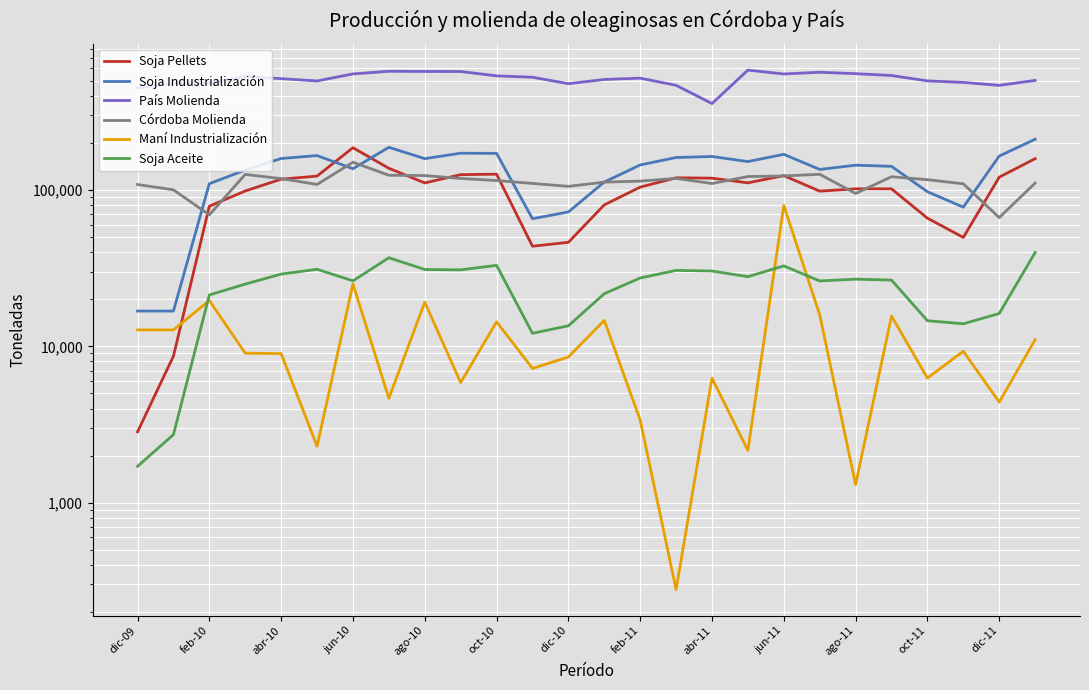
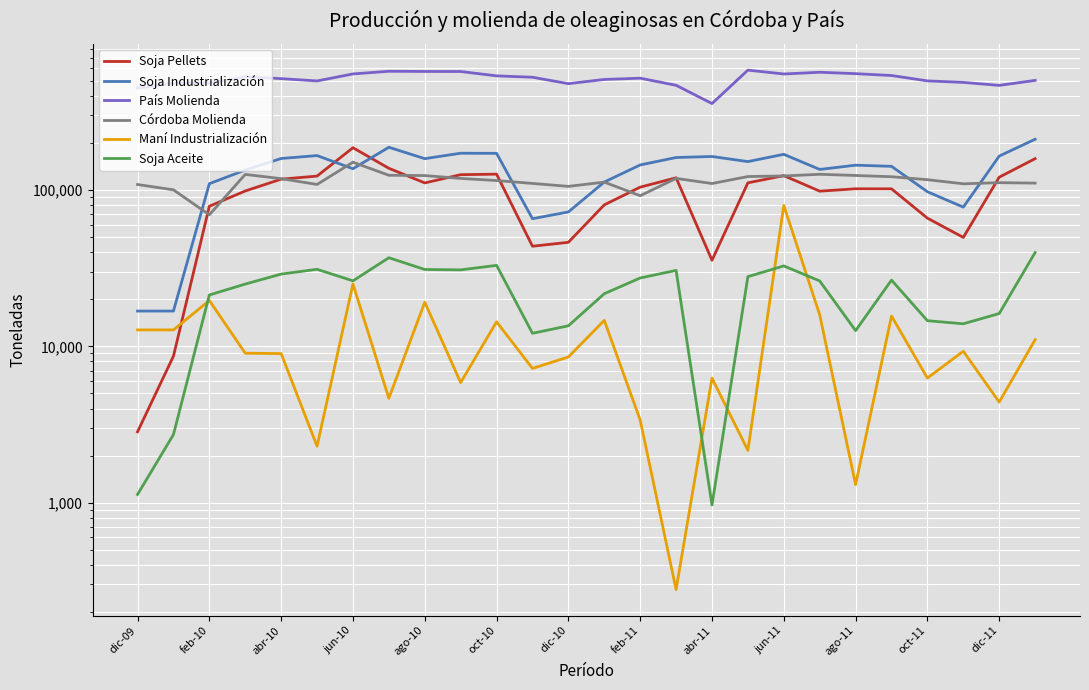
Soja Aceite, dic-09: 1,700 -> 1,100
Córdoba Molienda, feb-11: 110,000 -> 90,000
Soja Pellets, abr-11: 120,000 -> 36,000
Soja Aceite, abr-11: 30,000 -> 1,000
Córdoba Molienda, ago-11: 90,000 -> 120,000
Soja Aceite, ago-11: 27,000 -> 13,000
Córdoba Molienda, dic-11: 67,000 -> 110,000
